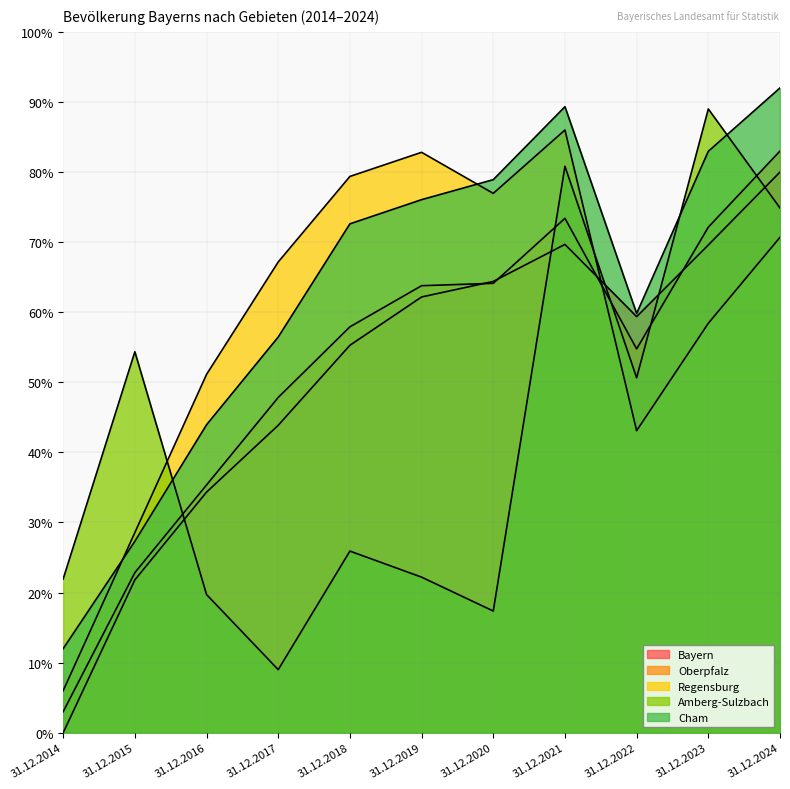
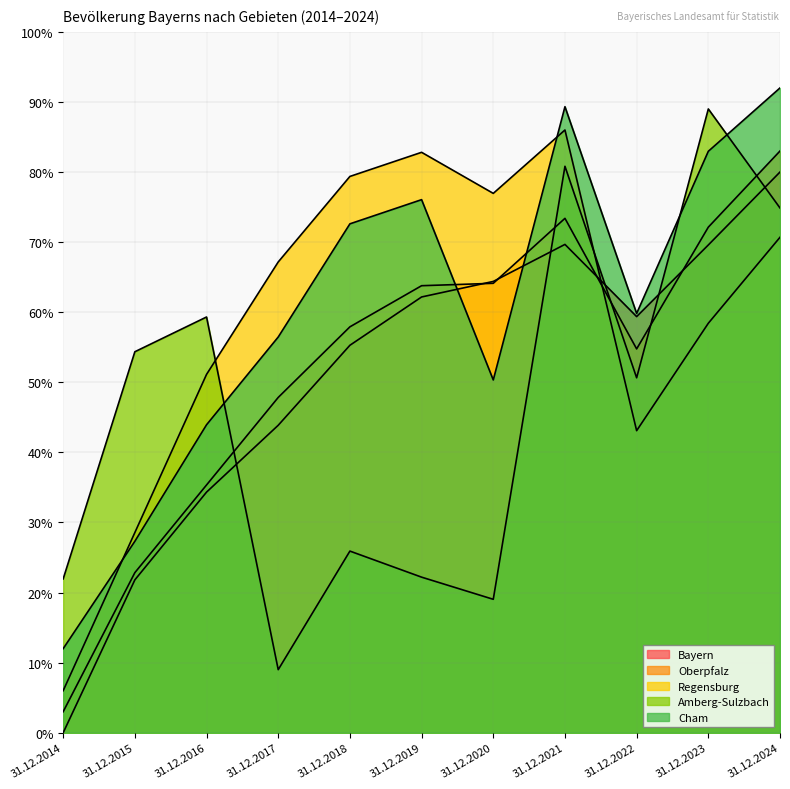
Amberg-Sulzbach, 31.12.2016: 20% -> 59%
Amberg-Sulzbach, 31.12.2020: 17% -> 19%
Cham, 31.12.2020: 79% -> 50%
